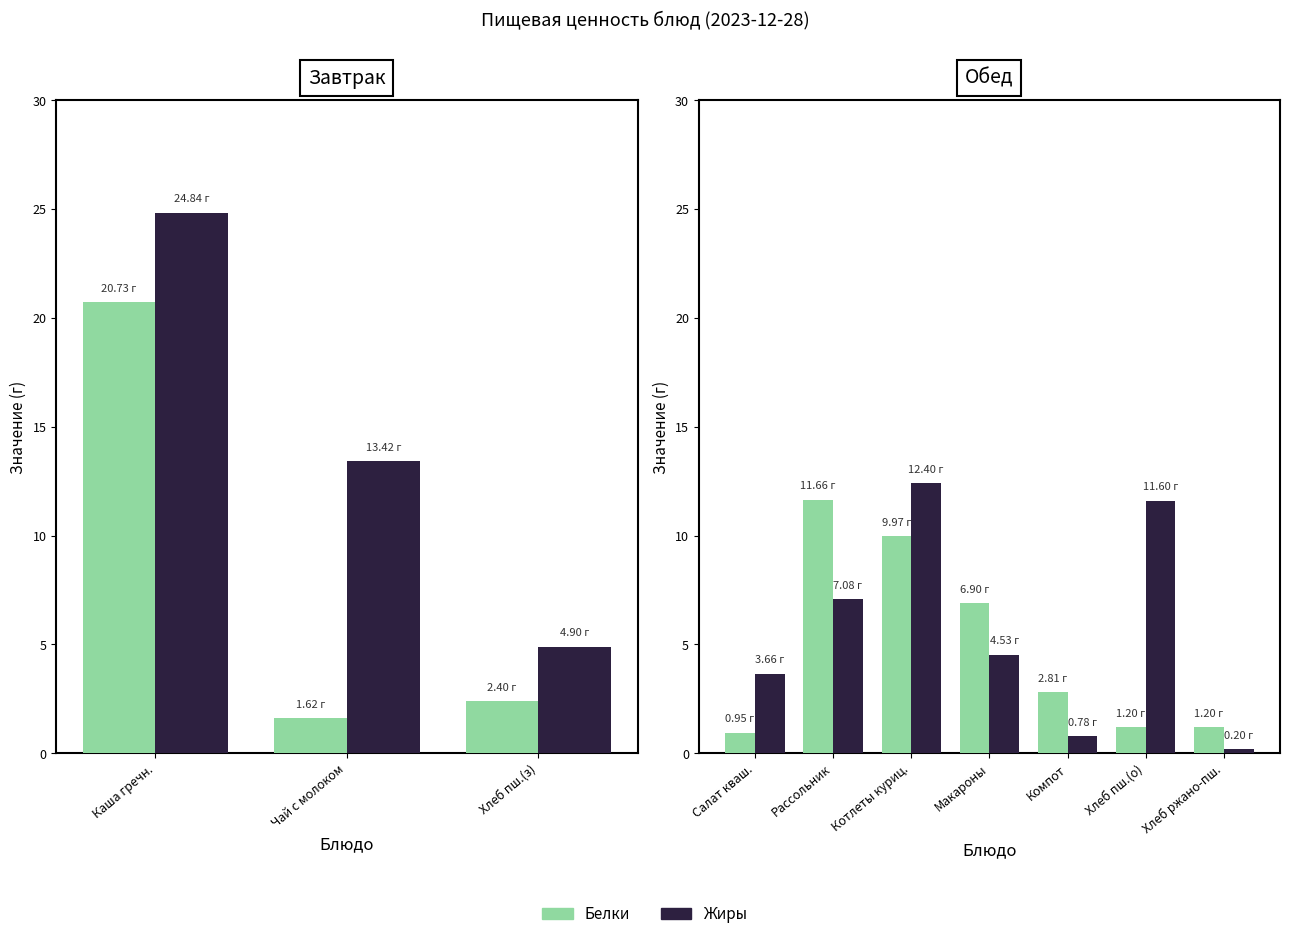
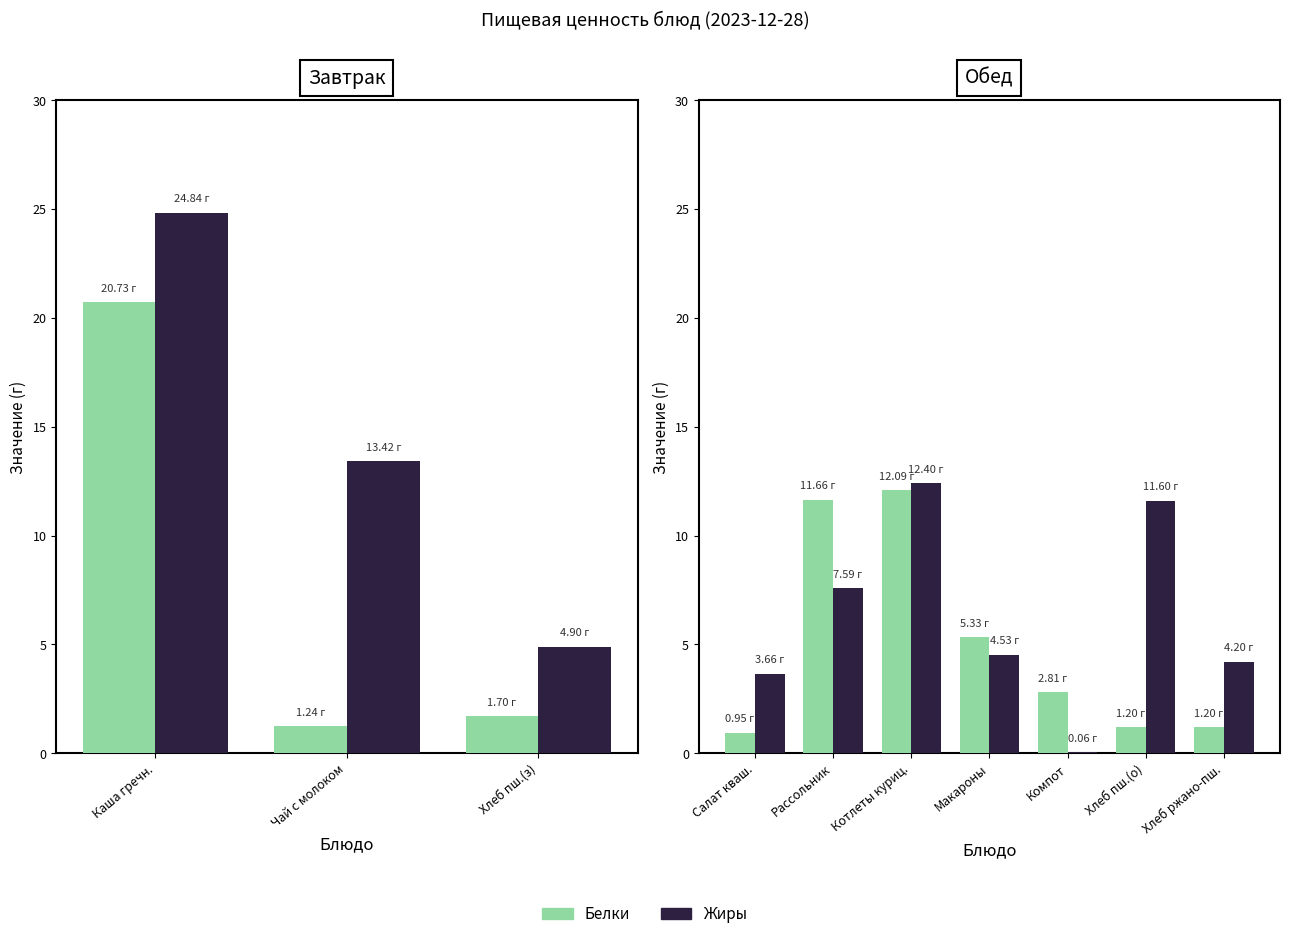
Завтрак, Белки, Чай с молоком: 1.62 -> 1.24
Завтрак, Белки, Хлеб пш.(з): 2.40 -> 1.70
Обед, Жиры, Рассольник: 7.08 -> 7.59
Обед, Белки, Котлеты куриц.: 9.97 -> 12.09
Обед, Белки, Макароны: 6.90 -> 5.33
Обед, Жиры, Компот: 0.78 -> 0.06
Обед, Жиры, Хлеб ржано-пш.: 0.20 -> 4.20
